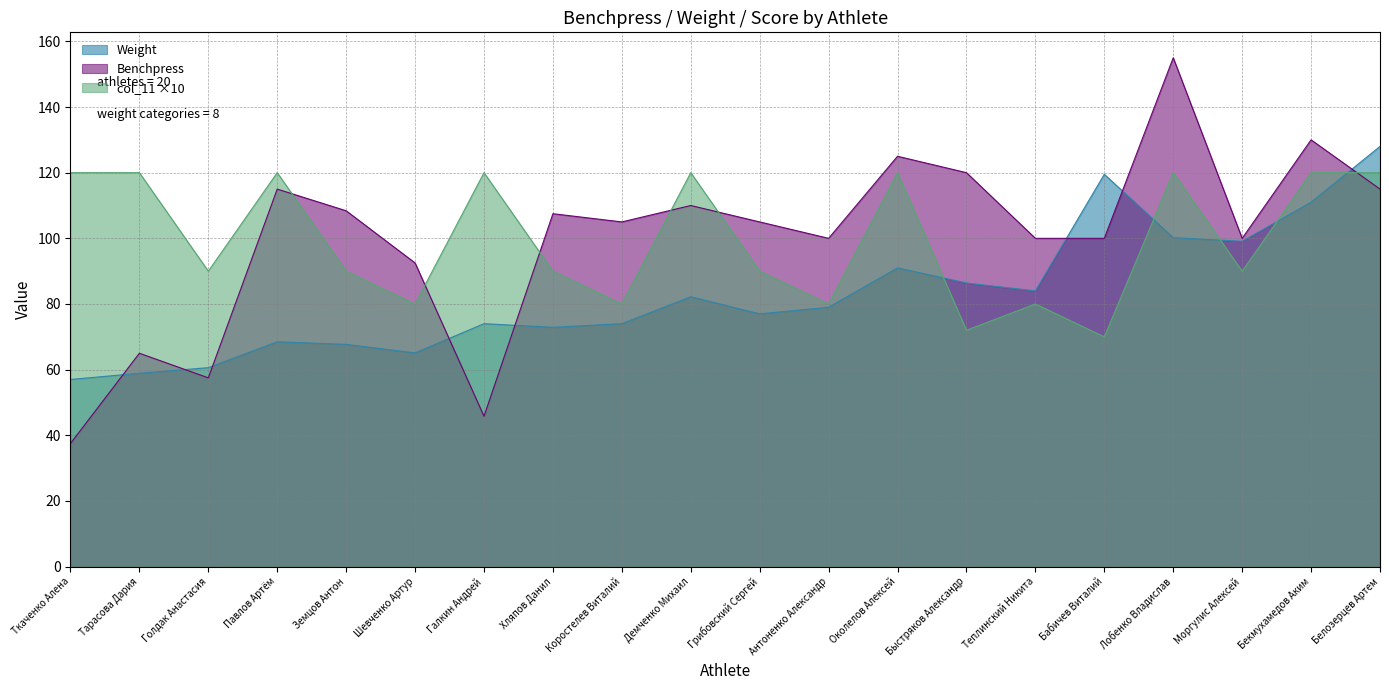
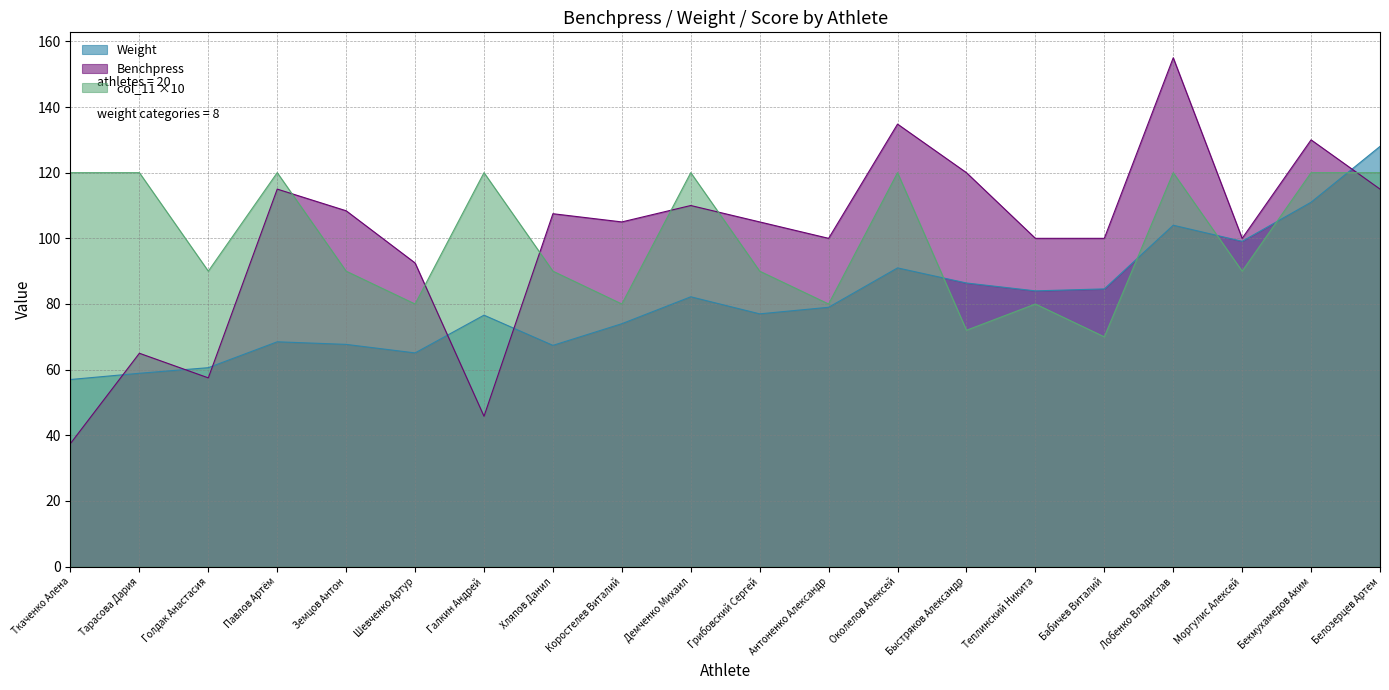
Weight, Галкин Андрей: 74 -> 77
Weight, Хляпов Данил: 73 -> 67
Benchpress, Околелов Алексей: 125 -> 135
Weight, Бабичев Виталий: 120 -> 85
Weight, Лобенко Владислав: 100 -> 104
